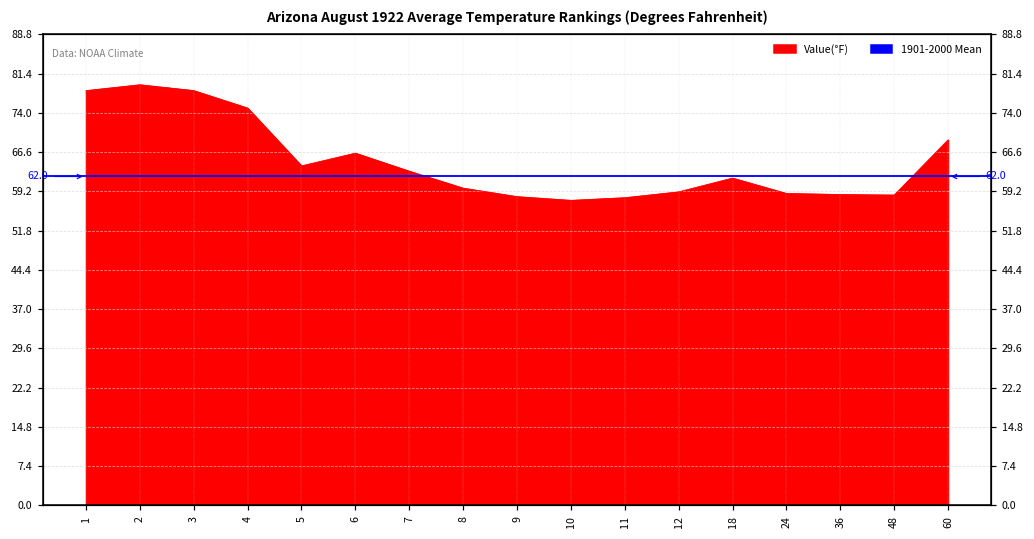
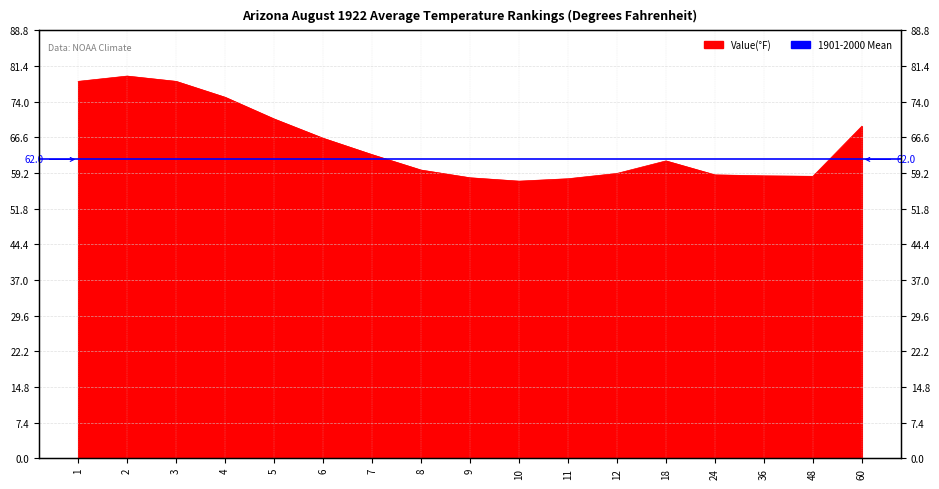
5: 64 -> 70
